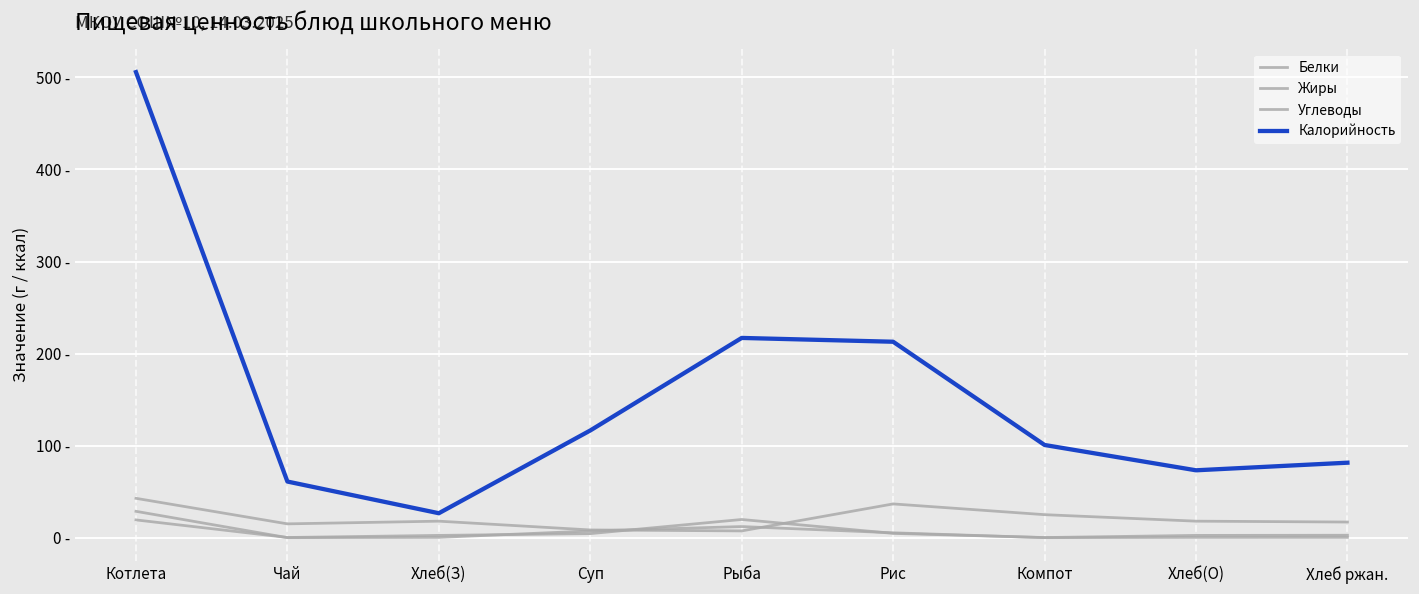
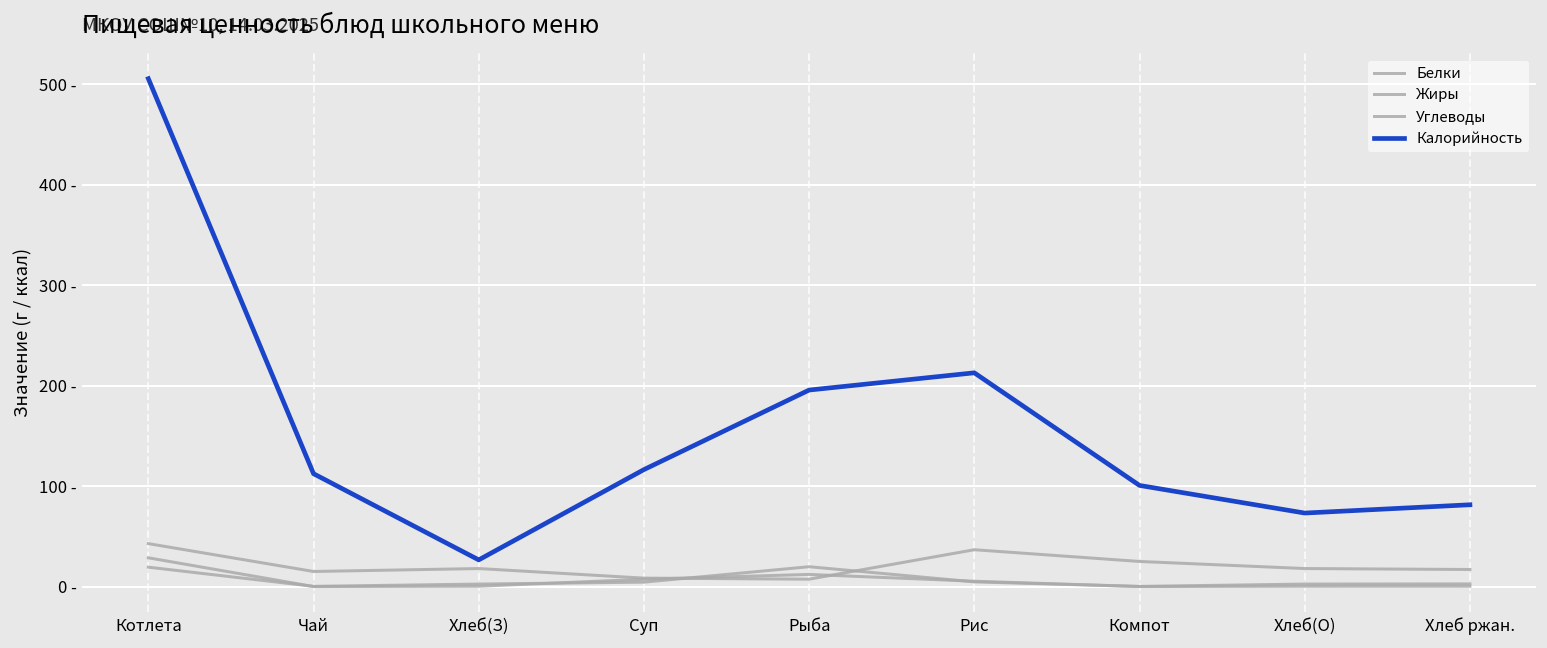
Калорийность, Чай: 60 - -> 110 -
Калорийность, Рыба: 220 - -> 200 -
